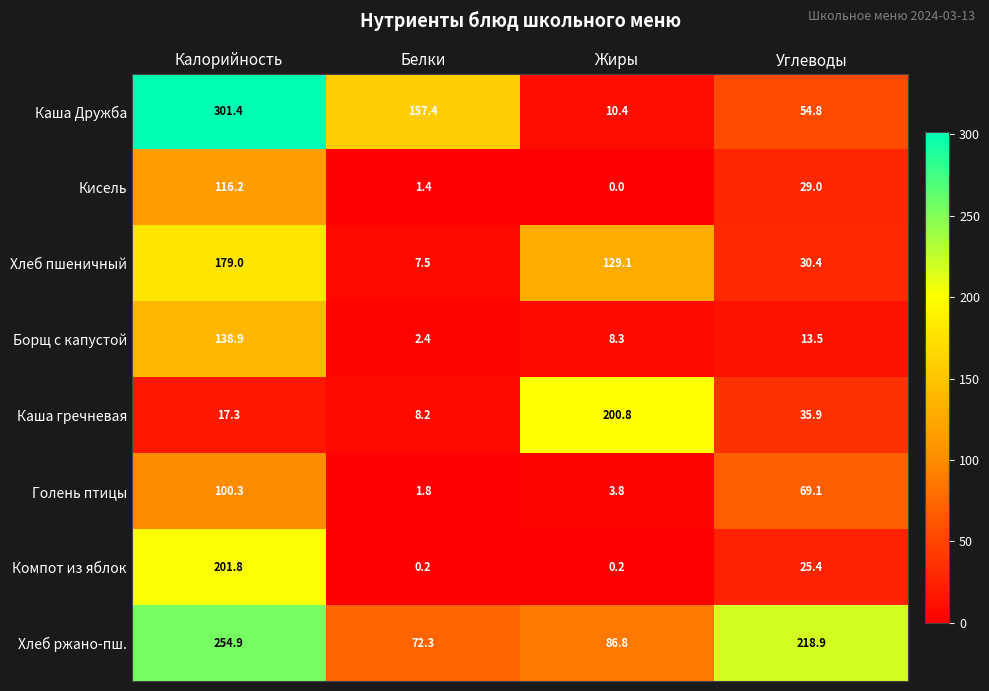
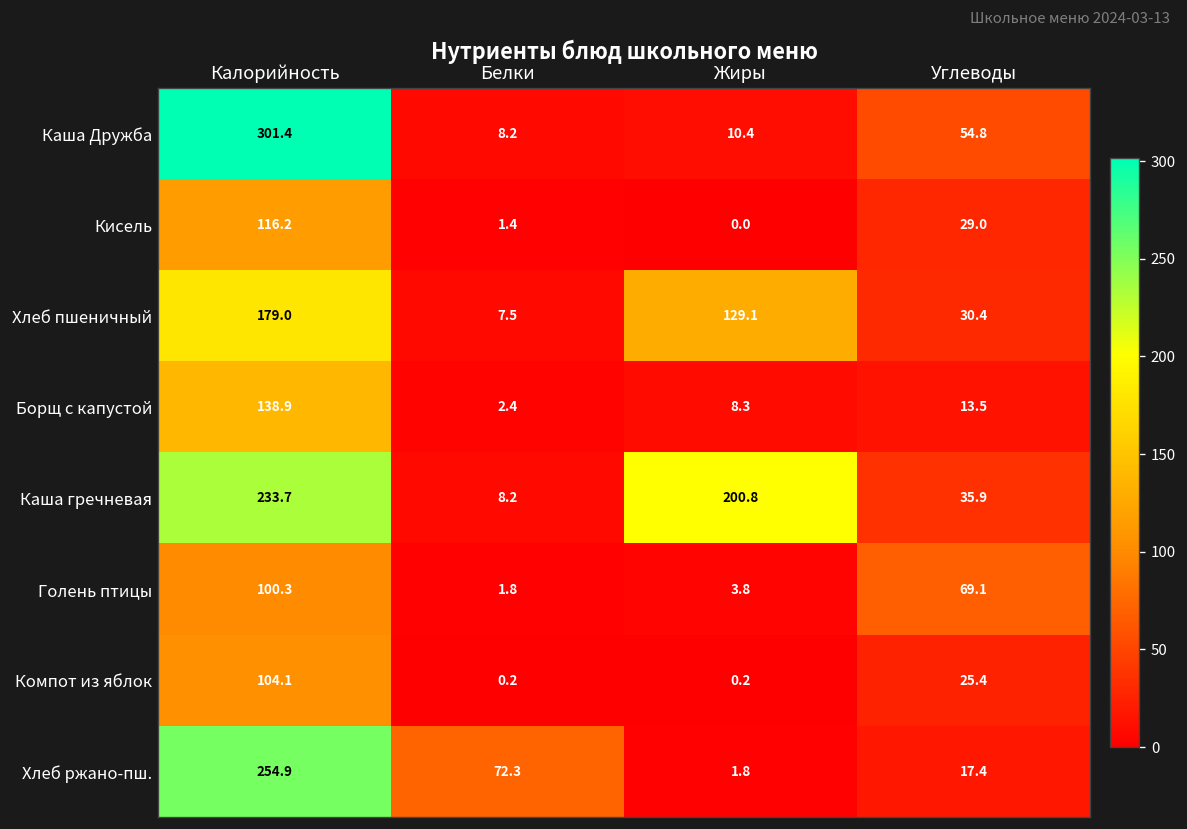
Каша Дружба, Белки: 157.4 -> 8.2
Каша гречневая, Калорийность: 17.3 -> 233.7
Компот из яблок, Калорийность: 201.8 -> 104.1
Хлеб ржано-пш., Жиры: 86.8 -> 1.8
Хлеб ржано-пш., Углеводы: 218.9 -> 17.4
